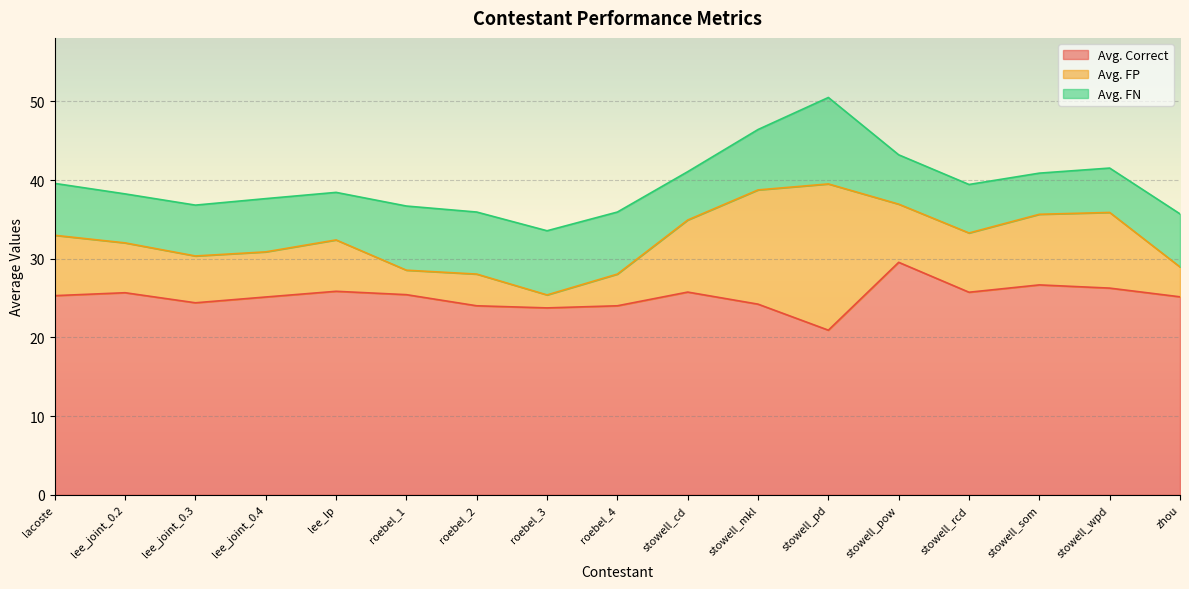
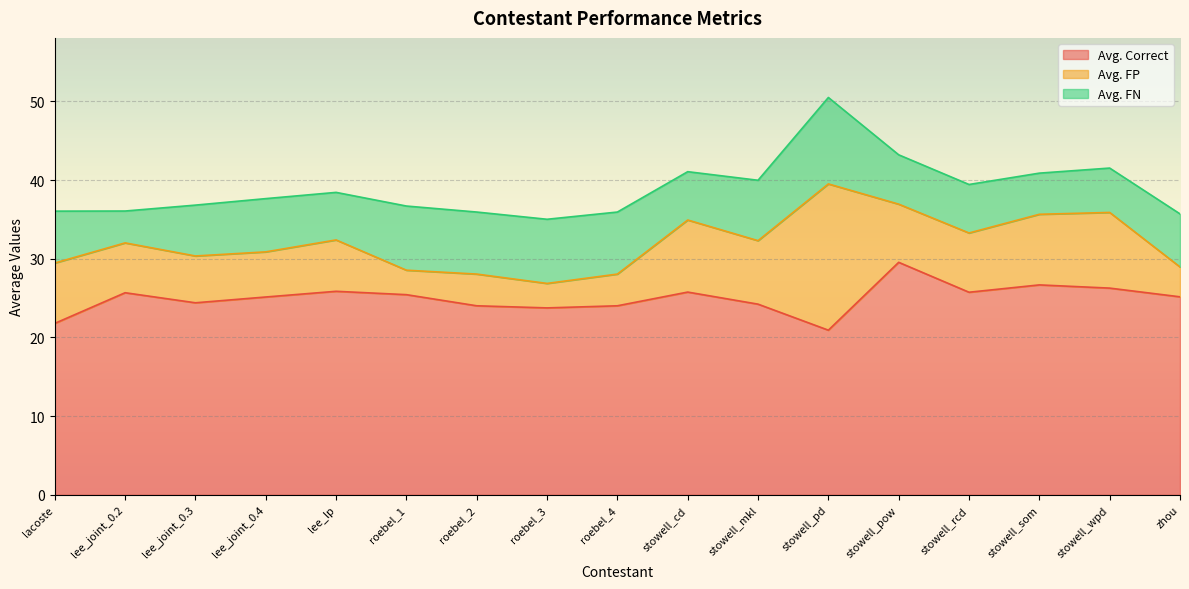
Avg. Correct, lacoste: 25 -> 22
Avg. FN, lee_joint_0.2: 6 -> 4
Avg. FP, roebel_3: 2 -> 3
Avg. FP, stowell_mkl: 15 -> 8
